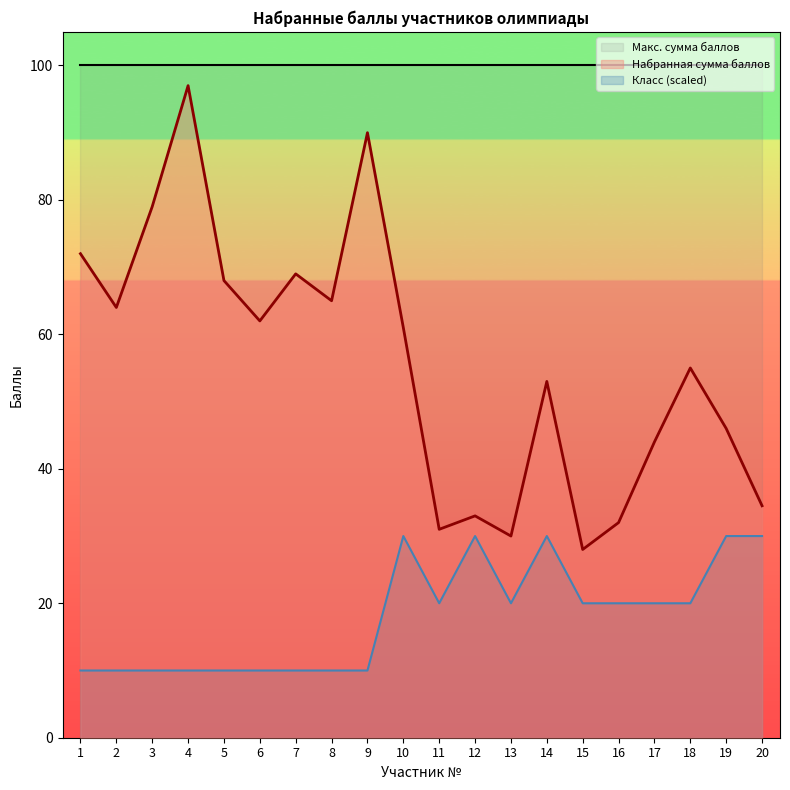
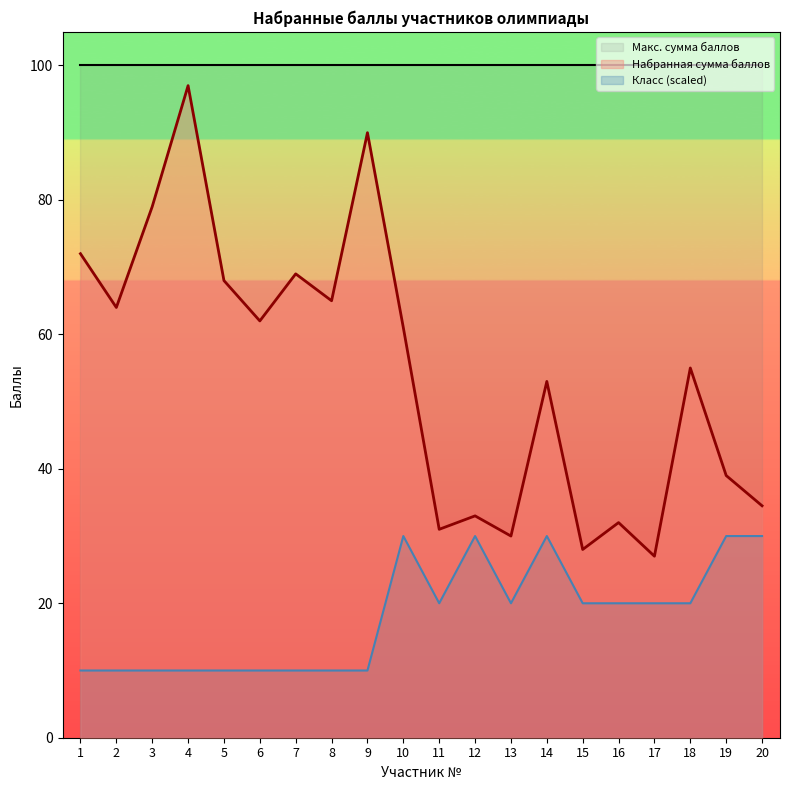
Набранная сумма баллов, 17: 44 -> 27
Набранная сумма баллов, 19: 46 -> 39
